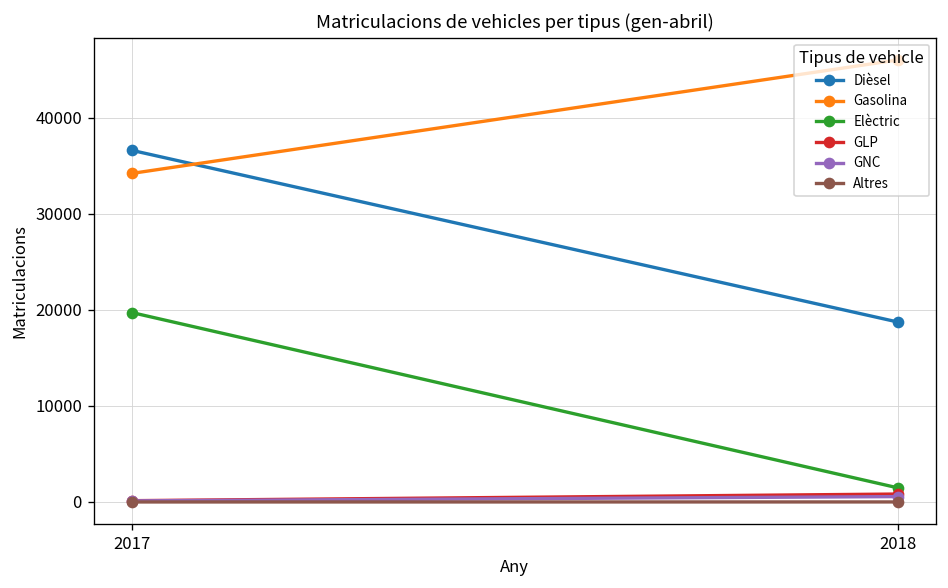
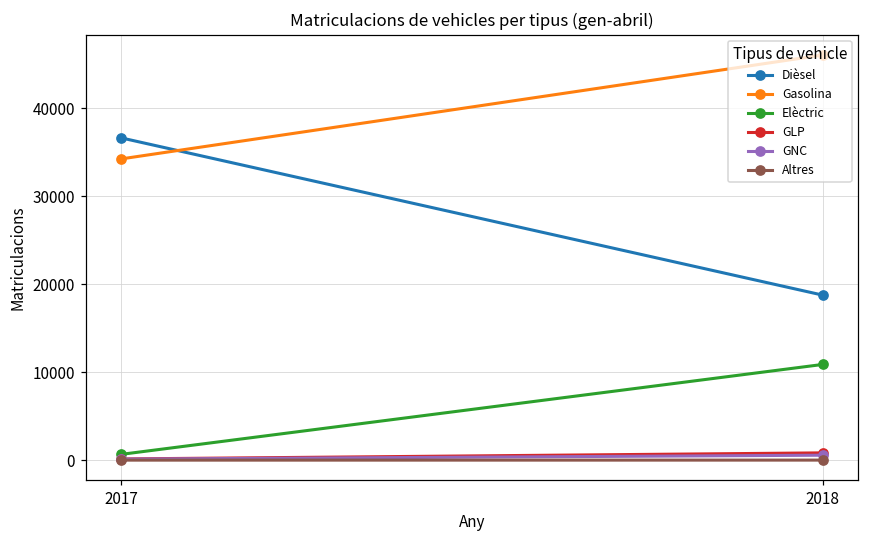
Elèctric, 2017: 20000 -> 1000
Elèctric, 2018: 1000 -> 11000
